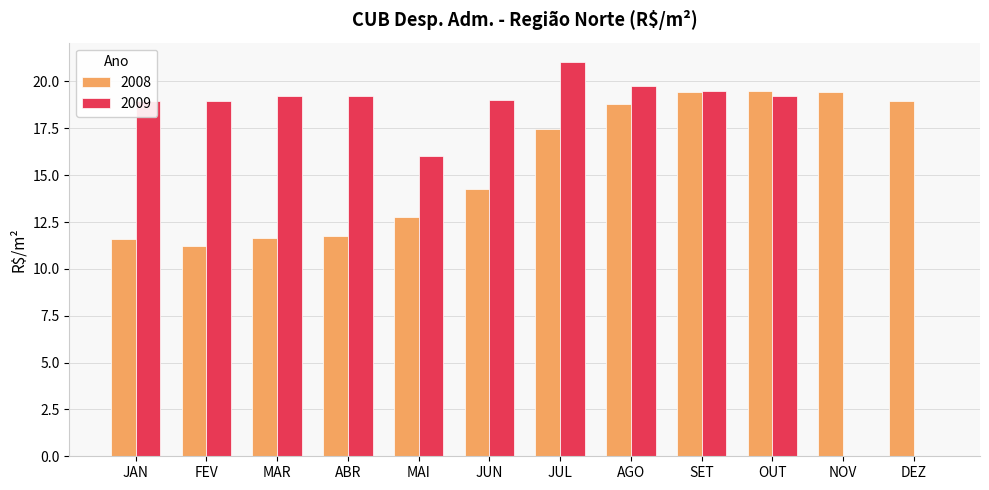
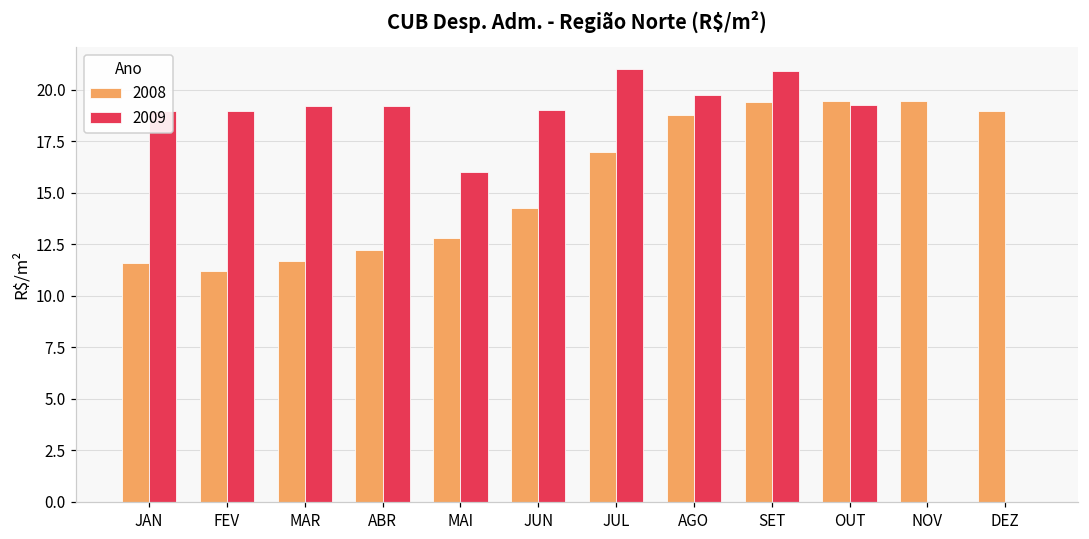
2008, ABR: 11.8 -> 12.2
2008, JUL: 17.5 -> 17.0
2009, SET: 19.5 -> 20.9
